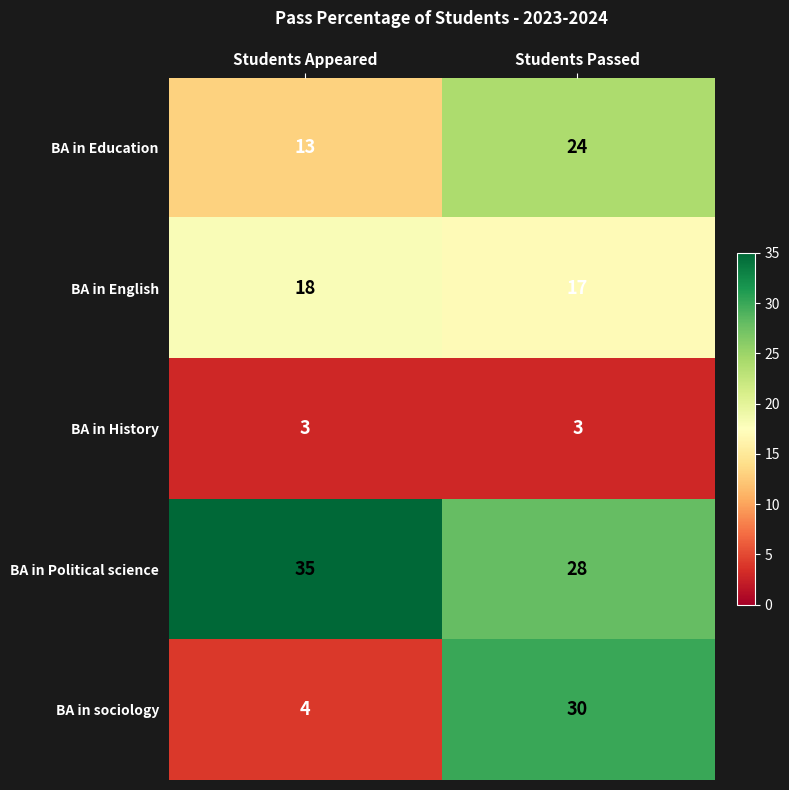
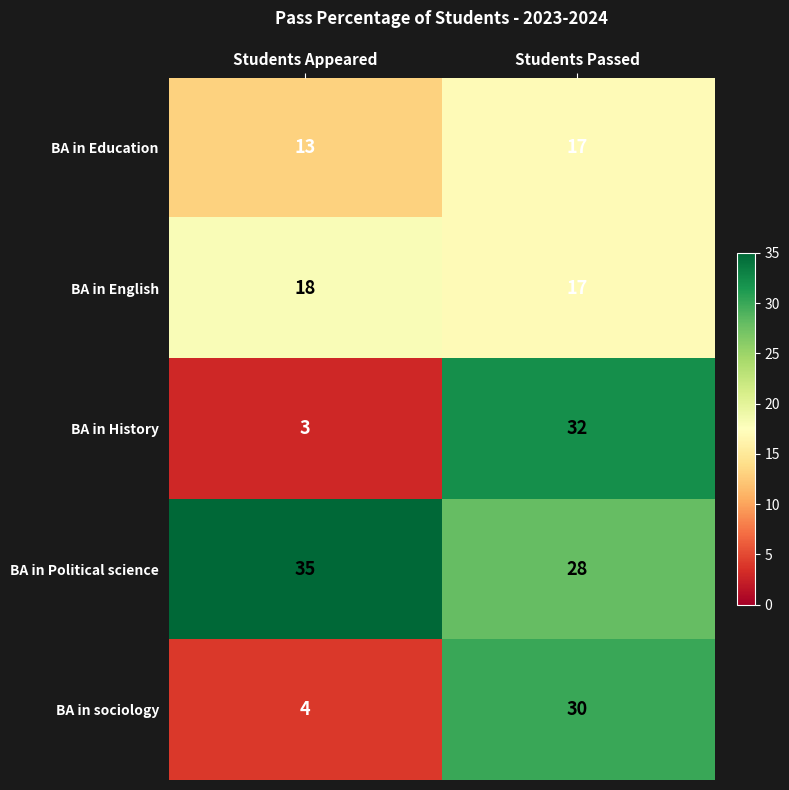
BA in Education, Students Passed: 24 -> 17
BA in History, Students Passed: 3 -> 32
